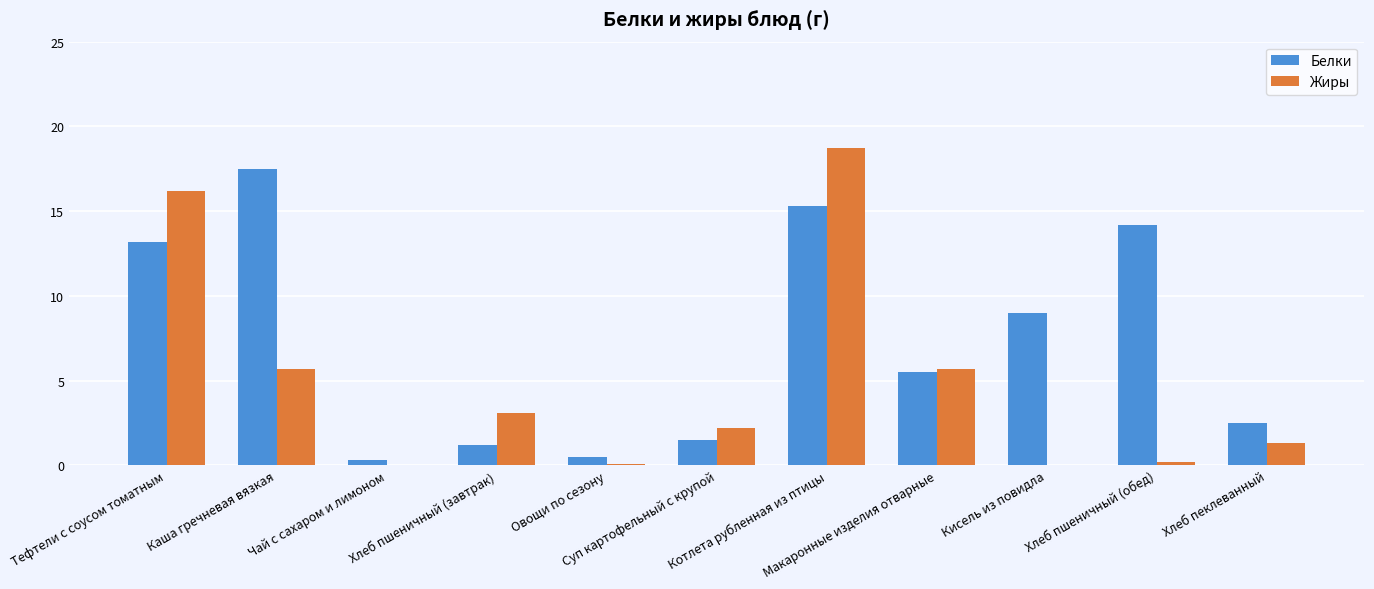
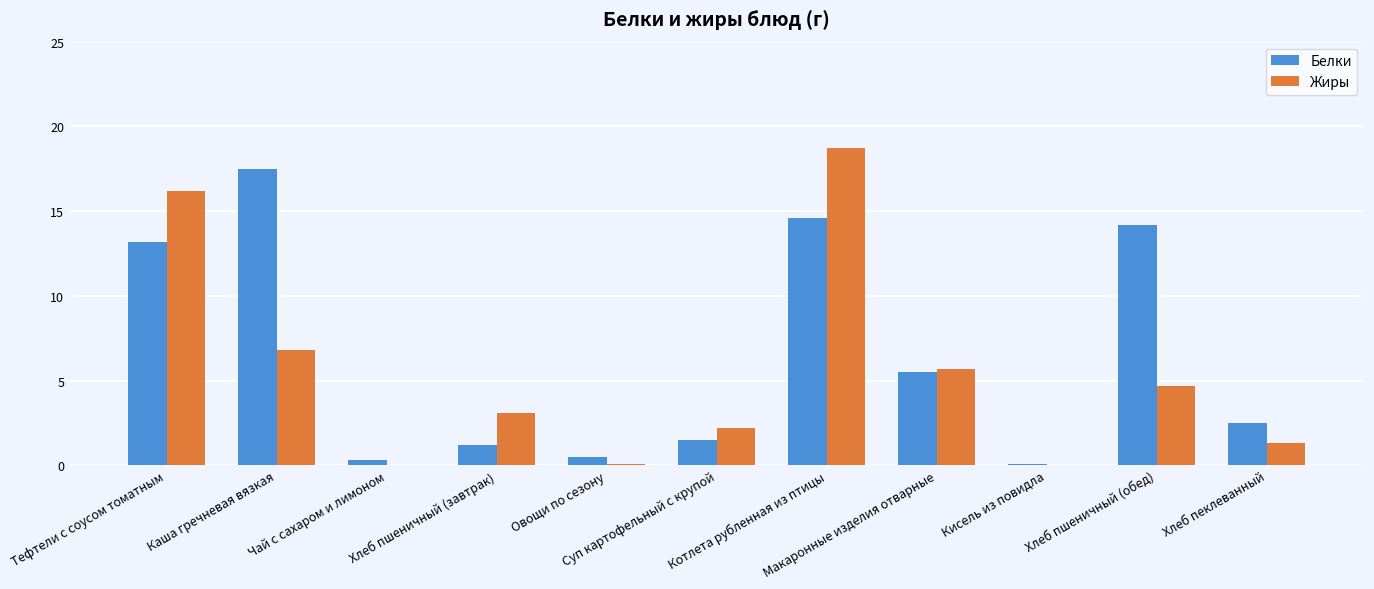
Жиры, Каша гречневая вязкая: 5.7 -> 6.8
Белки, Котлета рубленная из птицы: 15.3 -> 14.6
Белки, Кисель из повидла: 9.0 -> 0.1
Жиры, Хлеб пшеничный (обед): 0.2 -> 4.7
